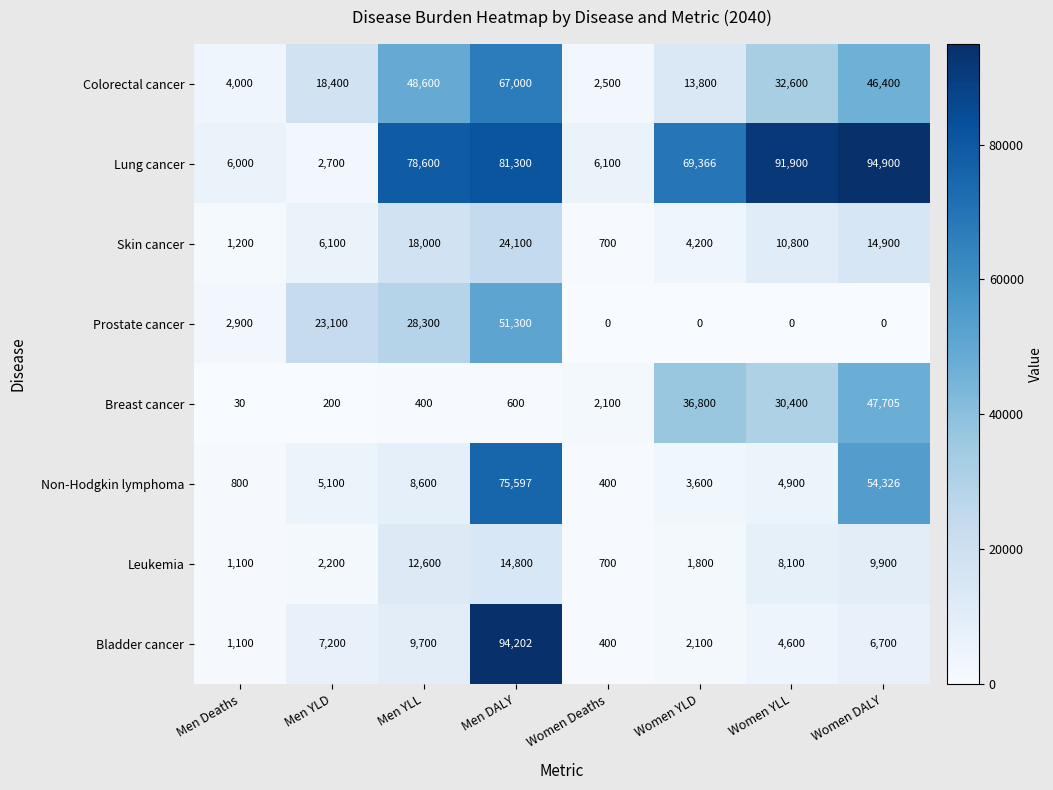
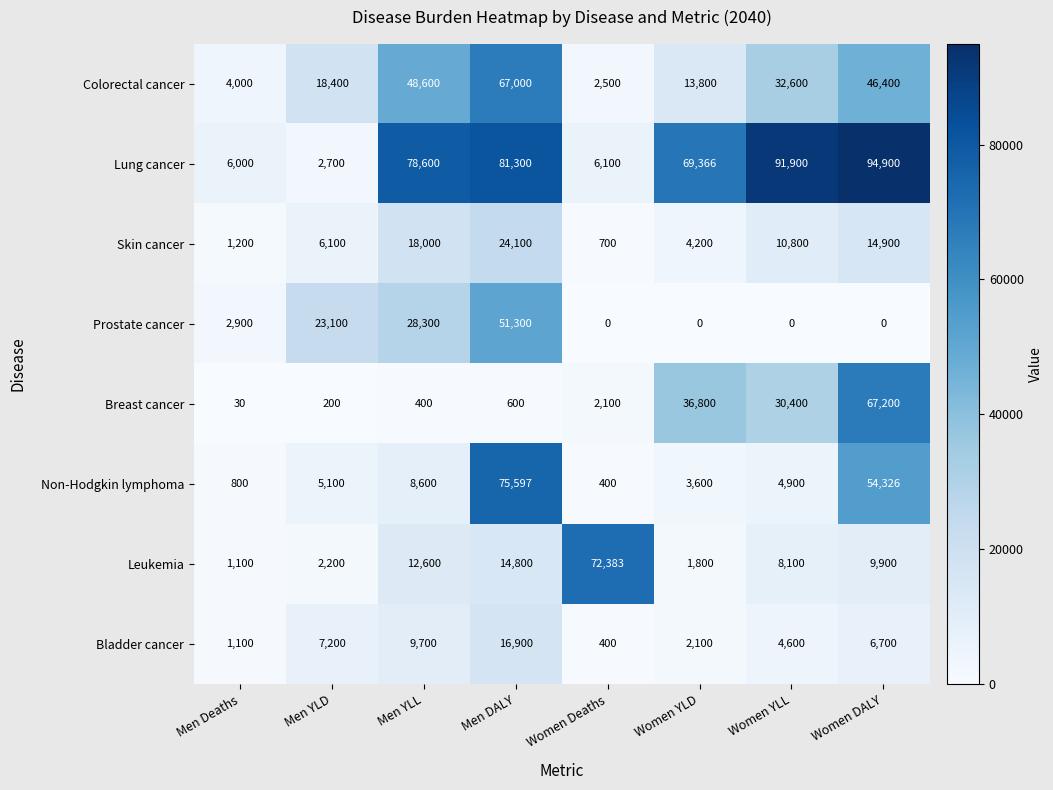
Breast cancer, Women DALY: 47,705 -> 67,200
Leukemia, Women Deaths: 700 -> 72,383
Bladder cancer, Men DALY: 94,202 -> 16,900
